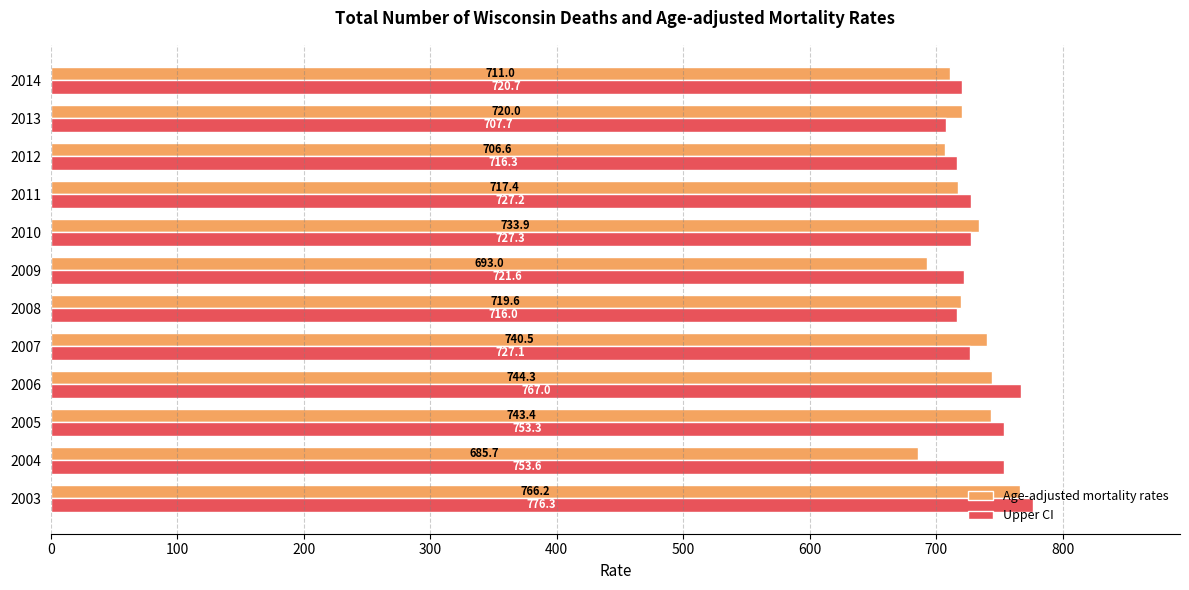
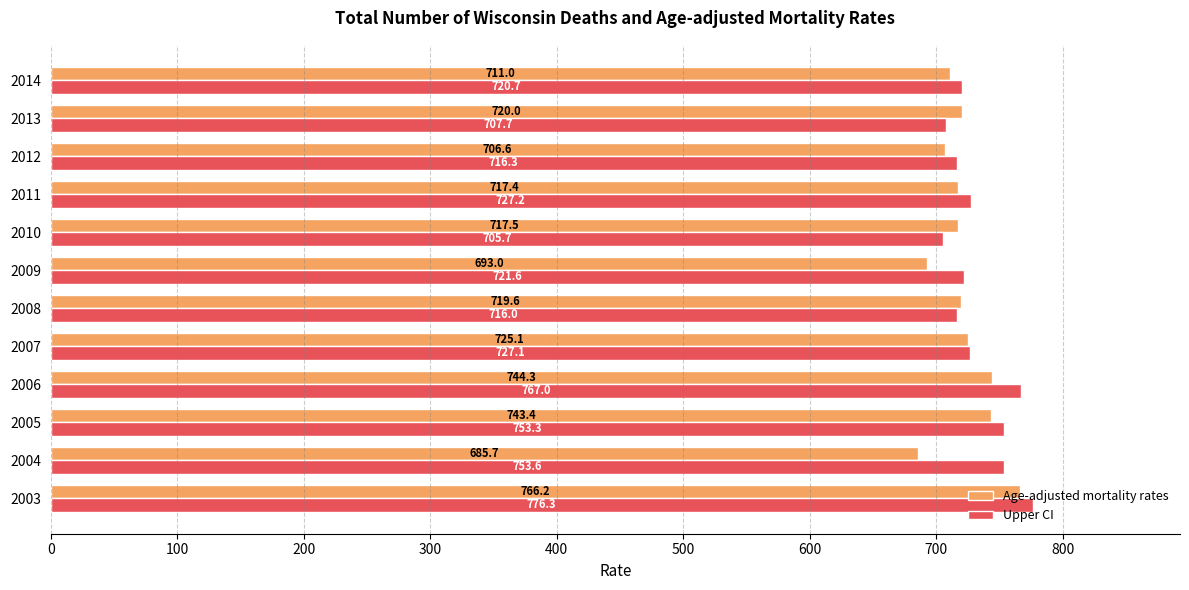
Age-adjusted mortality rates, 2010: 733.9 -> 717.5
Upper CI, 2010: 727.3 -> 705.7
Age-adjusted mortality rates, 2007: 740.5 -> 725.1
